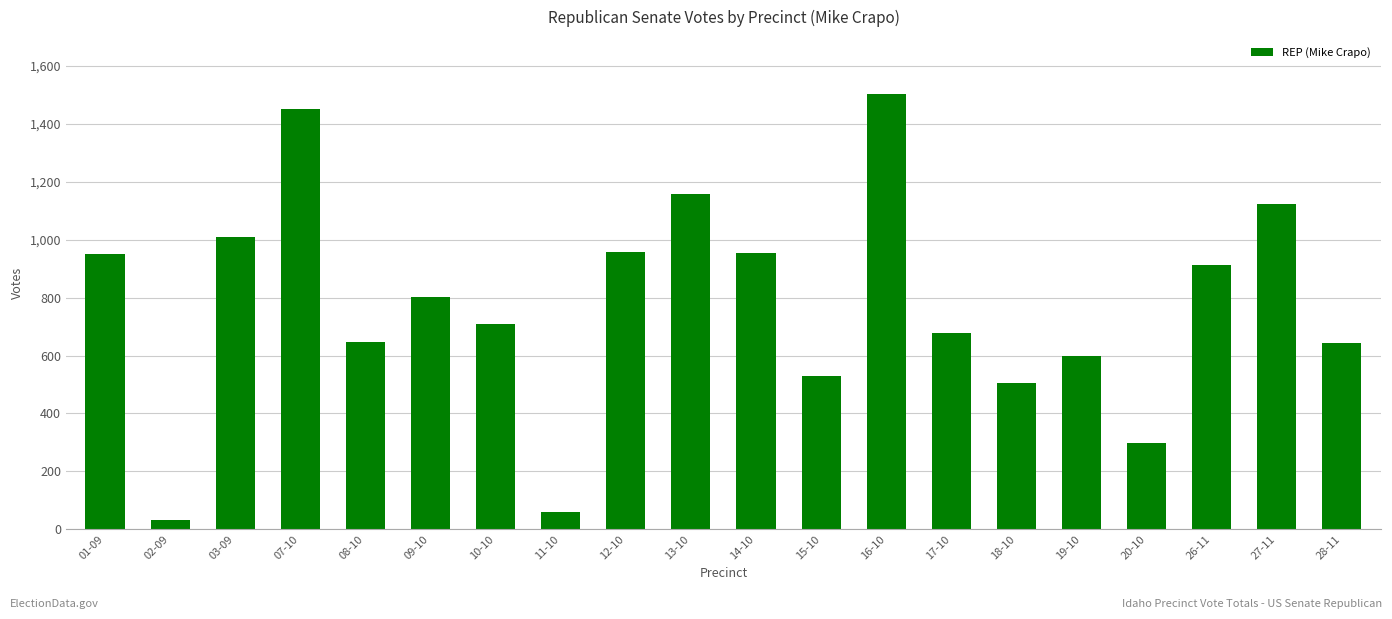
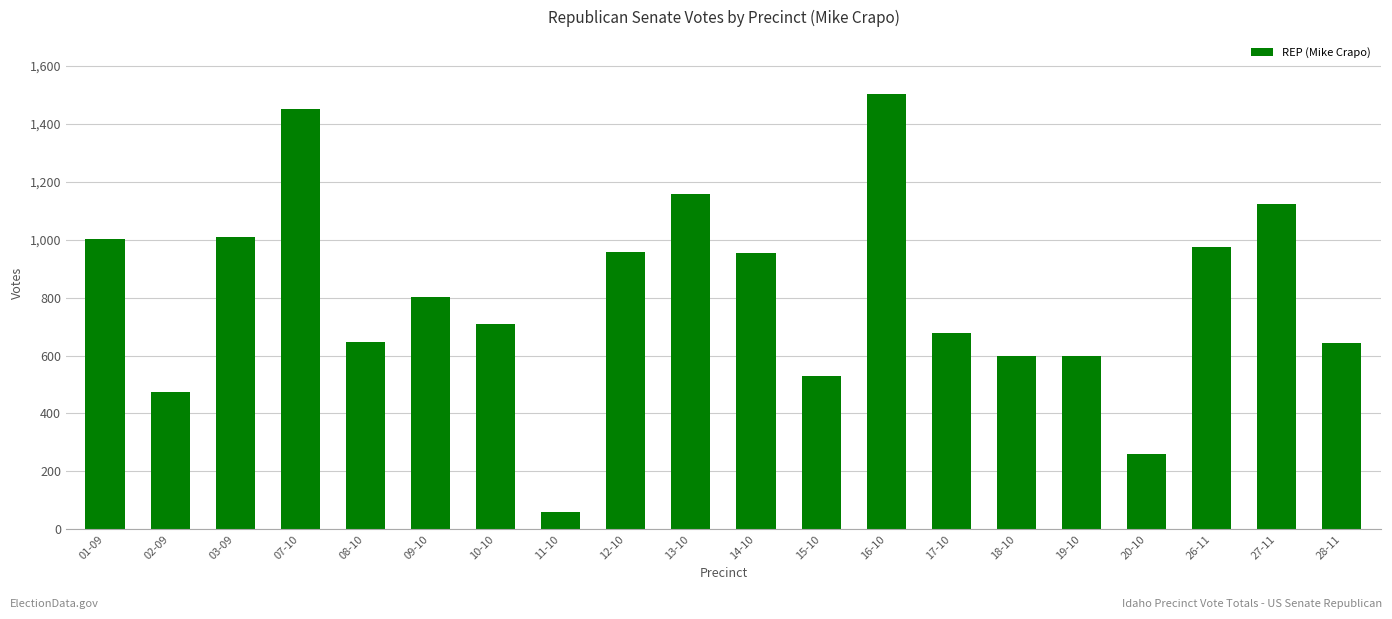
01-09: 950 -> 1,000
02-09: 30 -> 470
18-10: 510 -> 600
20-10: 300 -> 260
26-11: 910 -> 980
